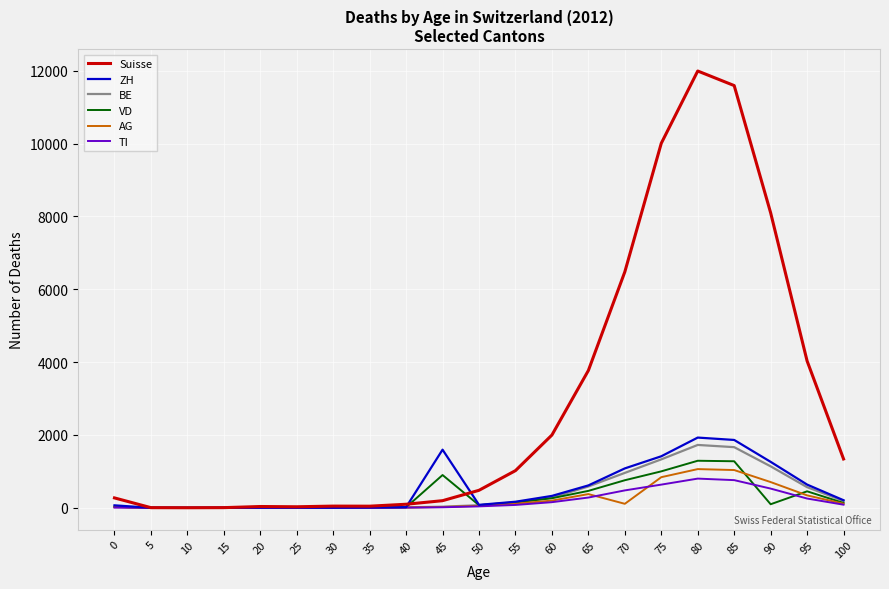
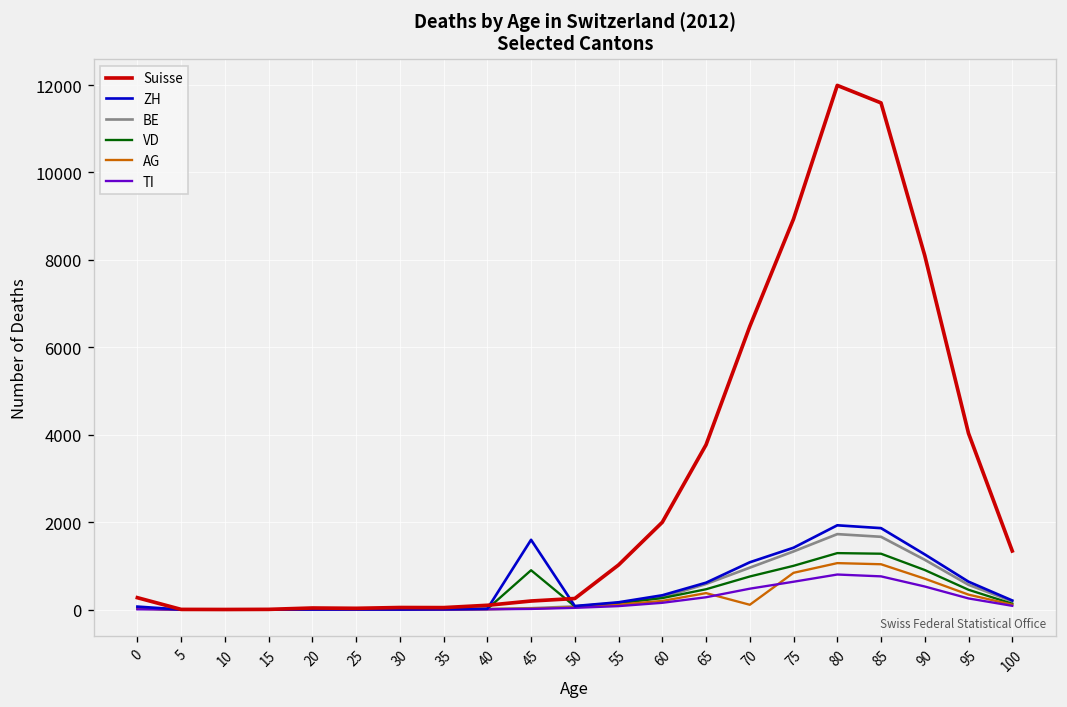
Suisse, 50: 500 -> 300
Suisse, 75: 10000 -> 8900
VD, 90: 100 -> 900
